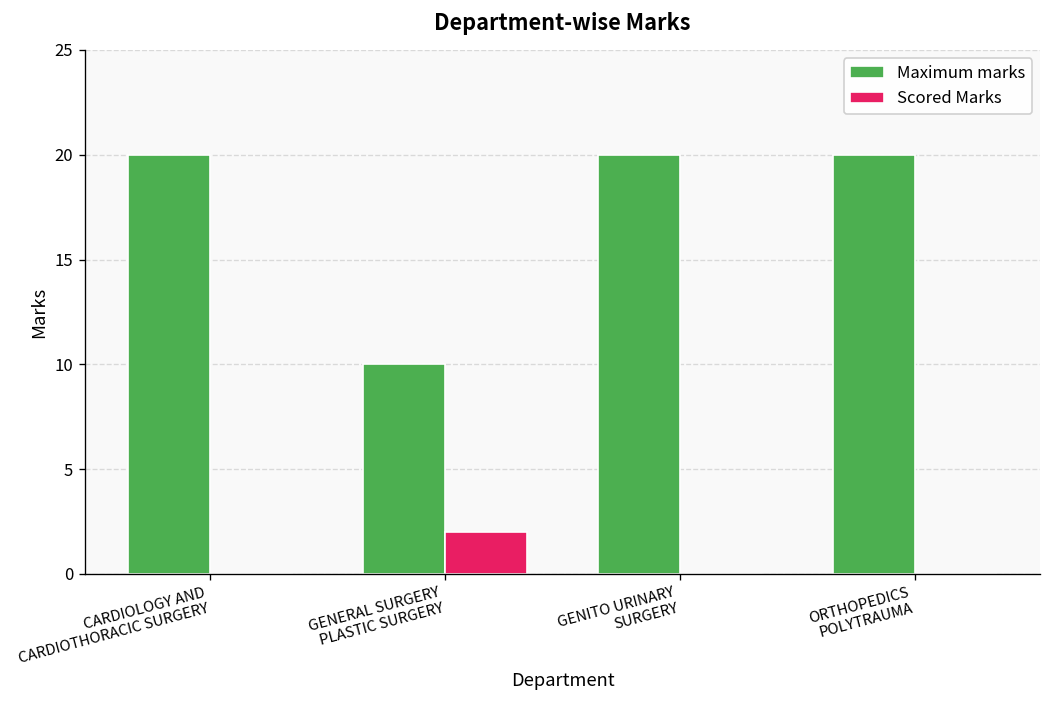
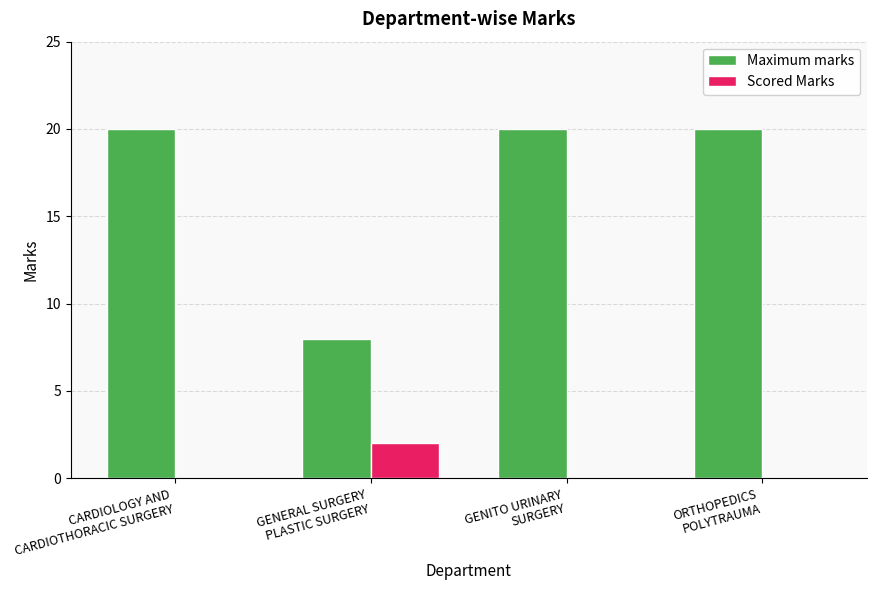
Maximum marks, GENERAL SURGERY PLASTIC SURGERY: 10 -> 8
